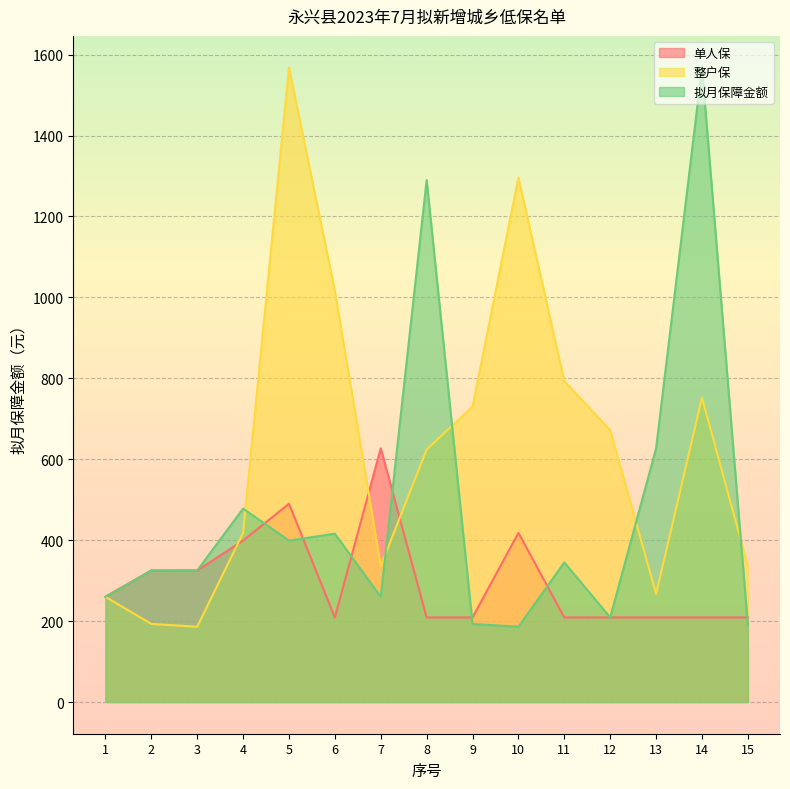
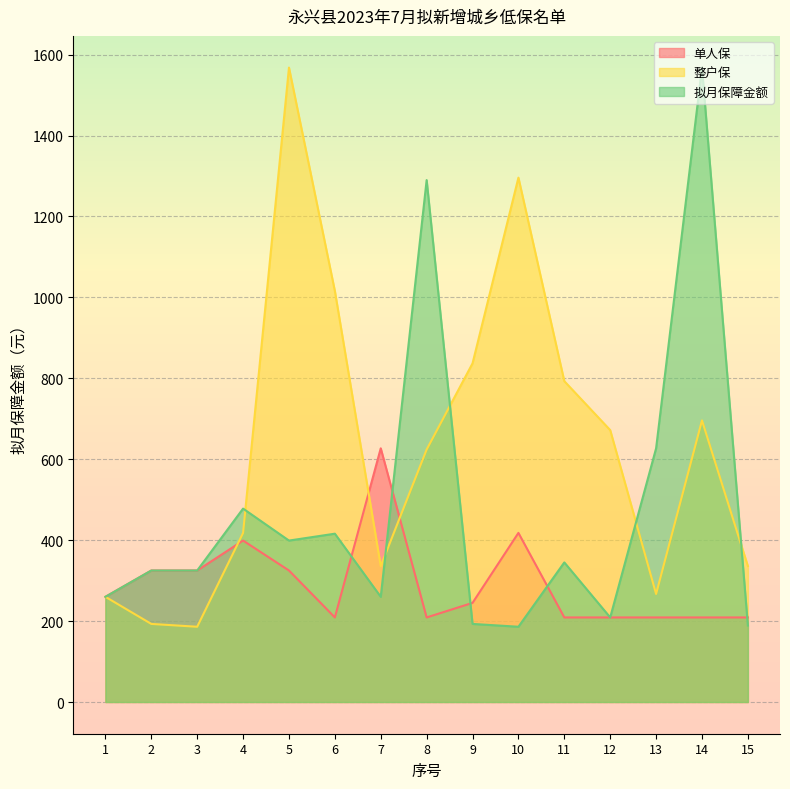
单人保, 5: 490 -> 330
单人保, 9: 210 -> 250
整户保, 9: 730 -> 840
整户保, 14: 750 -> 700
